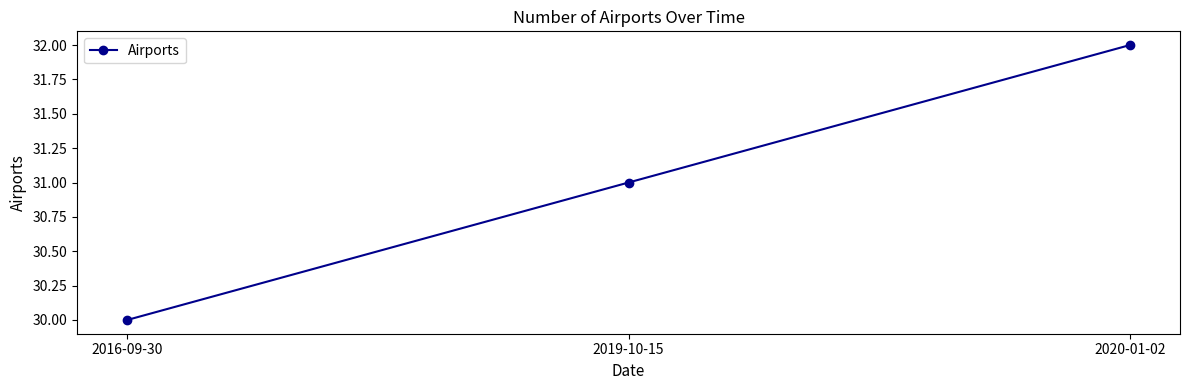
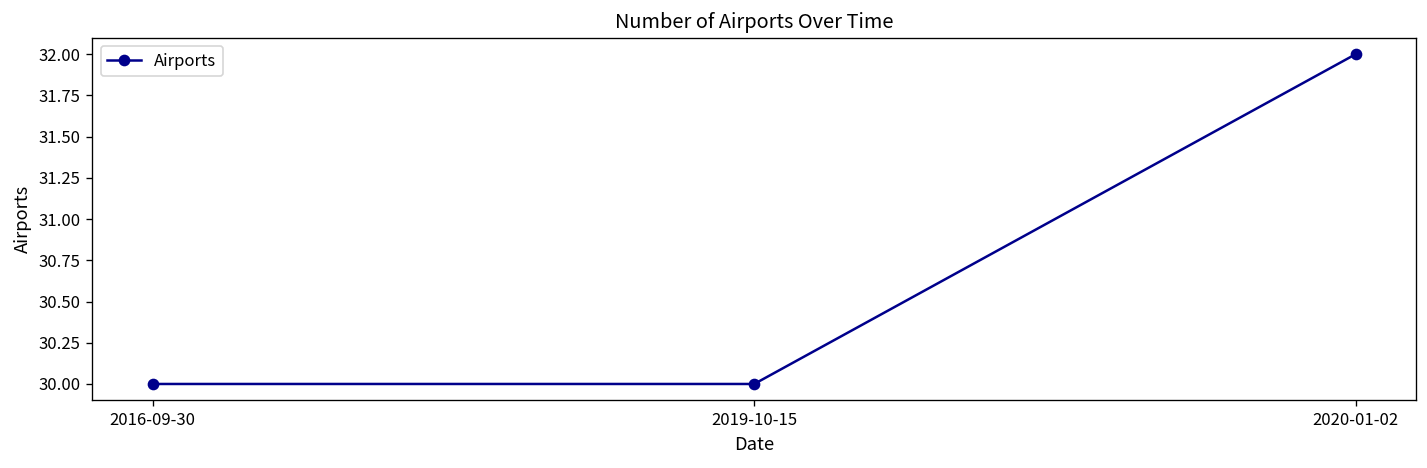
2019-10-15: 31 -> 30
